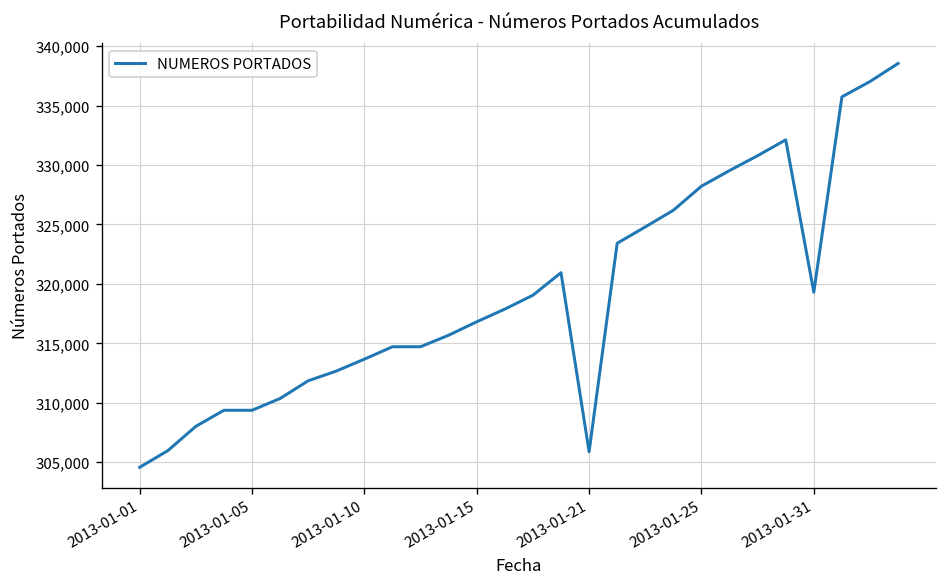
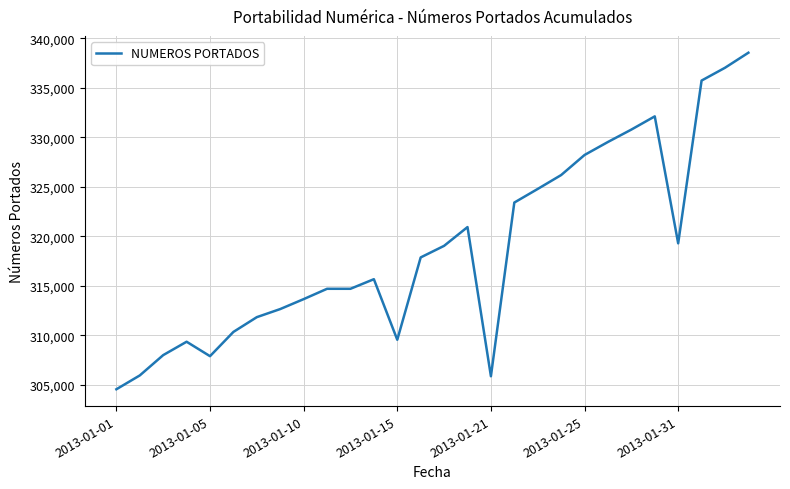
2013-01-05: 309,000 -> 308,000
2013-01-15: 317,000 -> 310,000
